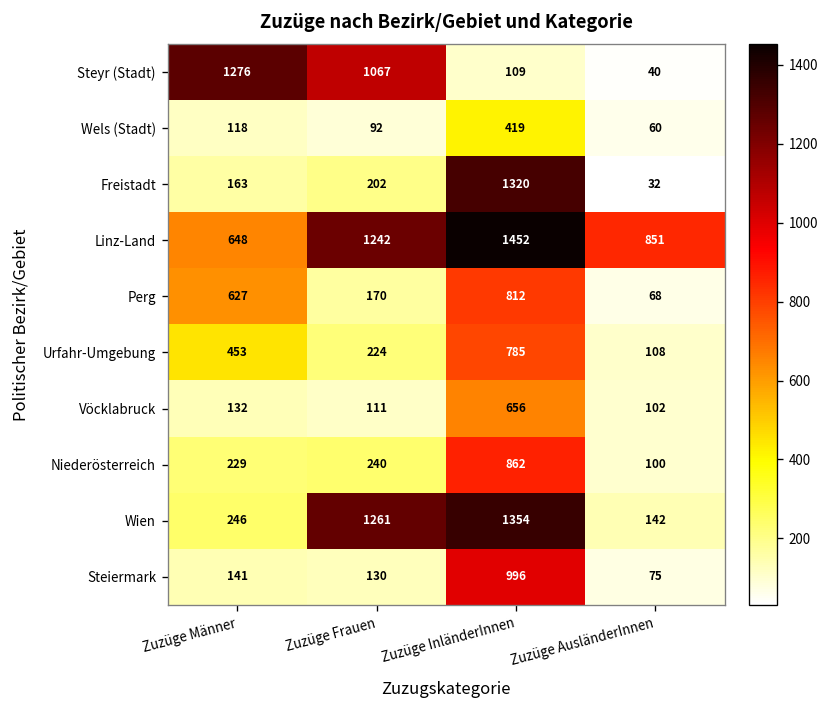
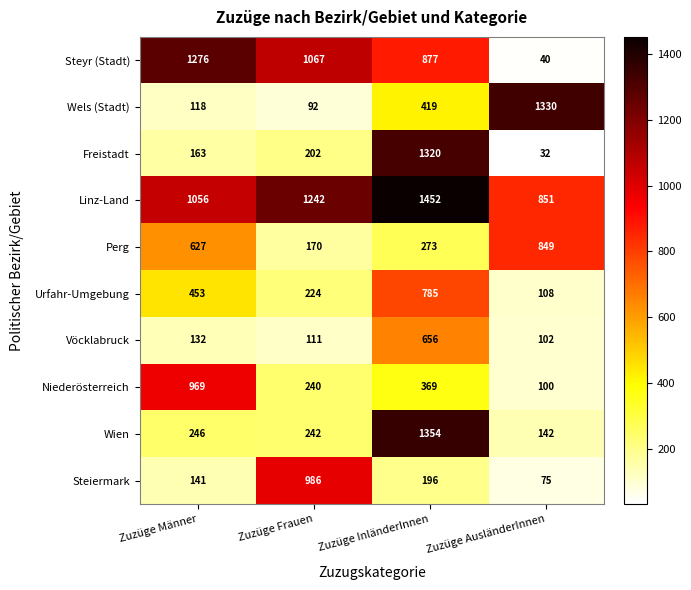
Steyr (Stadt), Zuzüge InländerInnen: 109 -> 877
Wels (Stadt), Zuzüge AusländerInnen: 60 -> 1330
Linz-Land, Zuzüge Männer: 648 -> 1056
Perg, Zuzüge InländerInnen: 812 -> 273
Perg, Zuzüge AusländerInnen: 68 -> 849
Niederösterreich, Zuzüge Männer: 229 -> 969
Niederösterreich, Zuzüge InländerInnen: 862 -> 369
Wien, Zuzüge Frauen: 1261 -> 242
Steiermark, Zuzüge Frauen: 130 -> 986
Steiermark, Zuzüge InländerInnen: 996 -> 196
